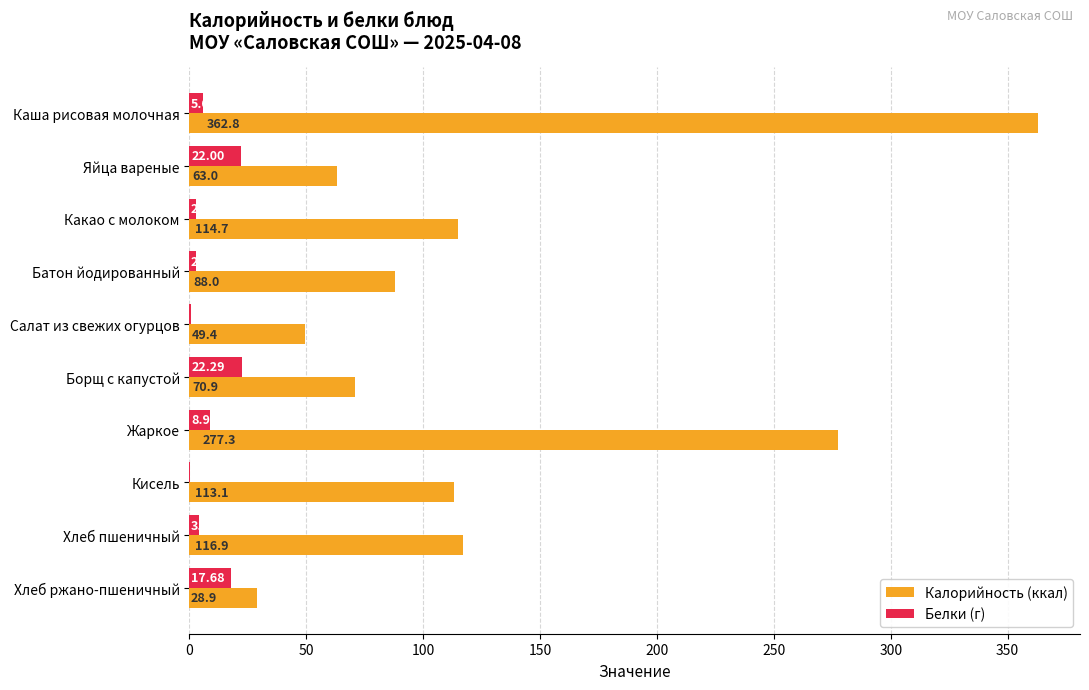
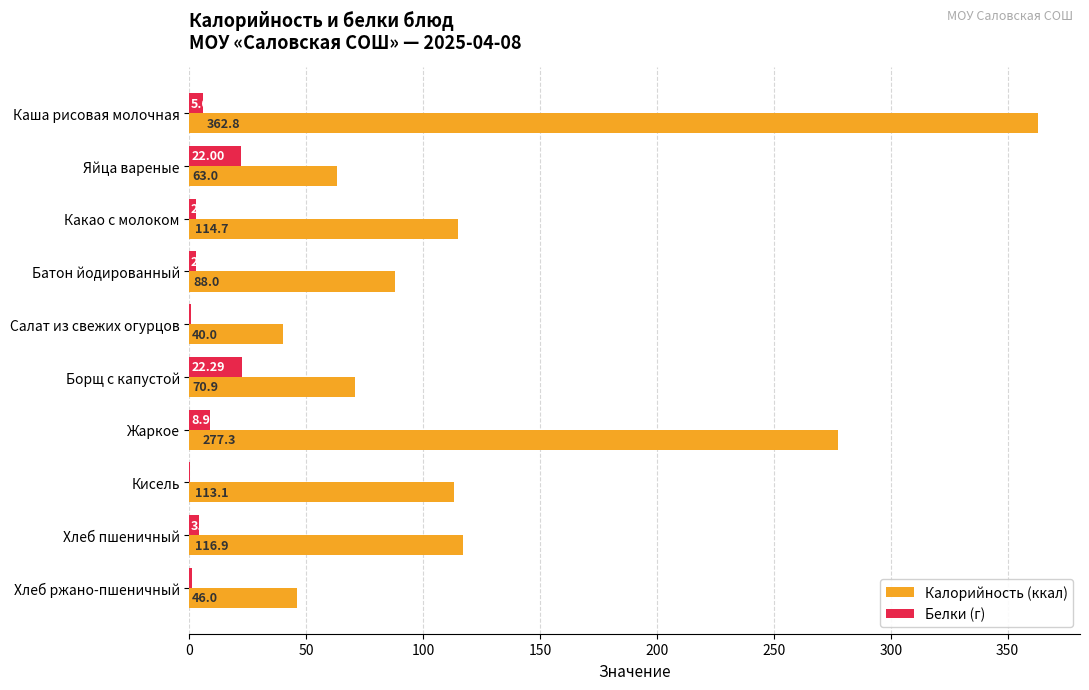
Калорийность (ккал), Салат из свежих огурцов: 49.4 -> 40.0
Белки (г), Хлеб ржано-пшеничный: 18 -> 1
Калорийность (ккал), Хлеб ржано-пшеничный: 28.9 -> 46.0
